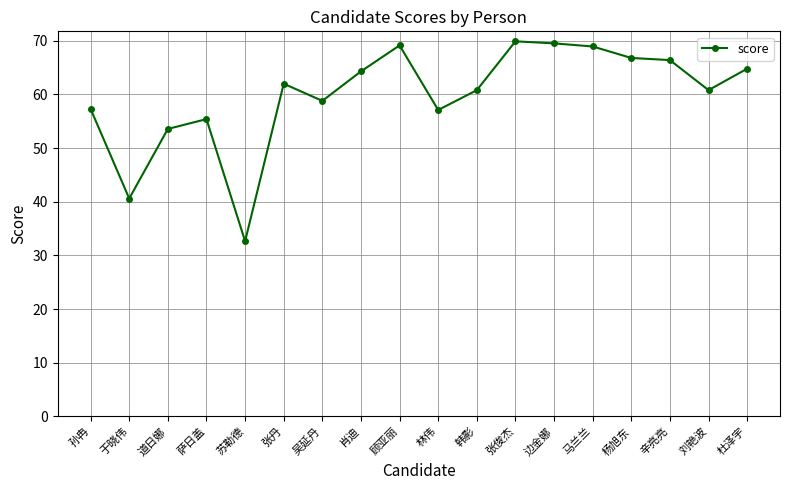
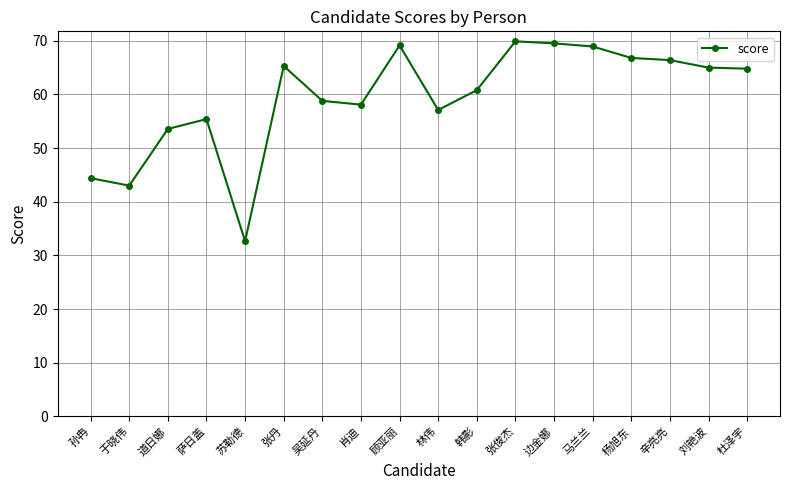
孙冉: 57 -> 44
于晓伟: 41 -> 43
张丹: 62 -> 65
肖迪: 64 -> 58
刘艳波: 61 -> 65
